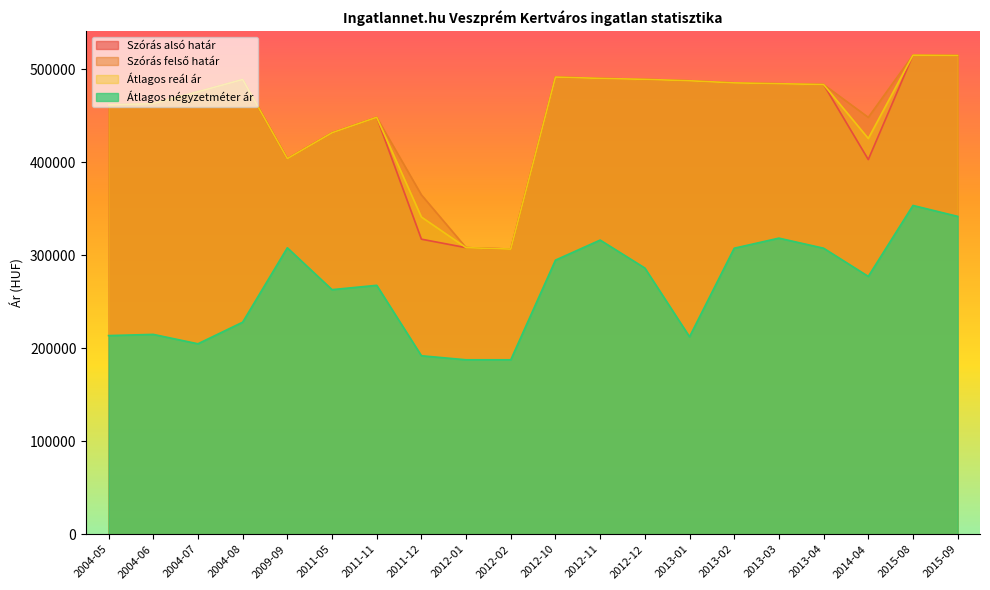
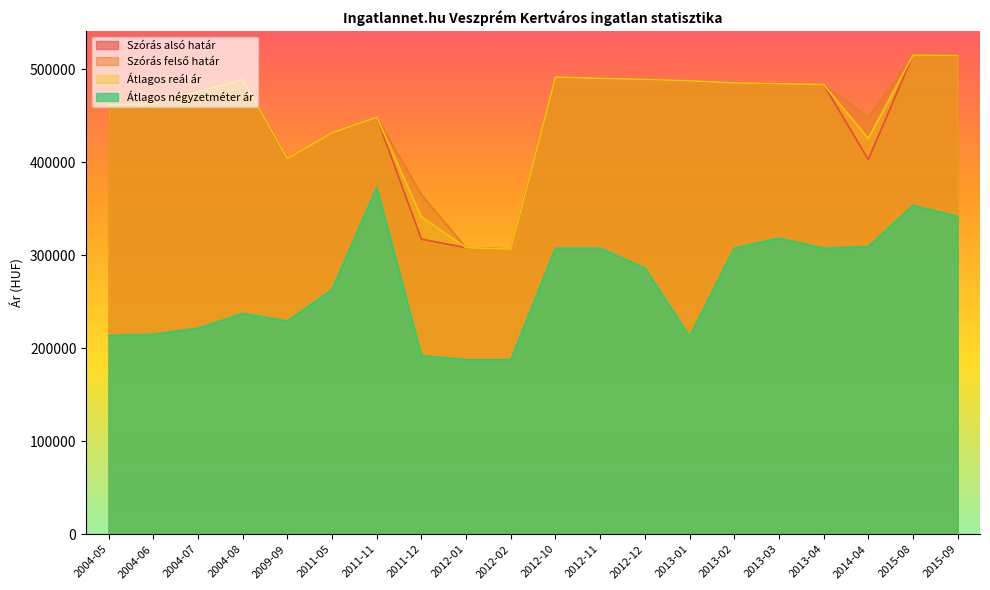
Átlagos négyzetméter ár, 2004-07: 200000 -> 220000
Átlagos négyzetméter ár, 2004-08: 230000 -> 240000
Átlagos négyzetméter ár, 2009-09: 310000 -> 230000
Átlagos négyzetméter ár, 2011-11: 270000 -> 370000
Átlagos négyzetméter ár, 2012-10: 290000 -> 310000
Átlagos négyzetméter ár, 2012-11: 320000 -> 310000
Átlagos négyzetméter ár, 2014-04: 280000 -> 310000
